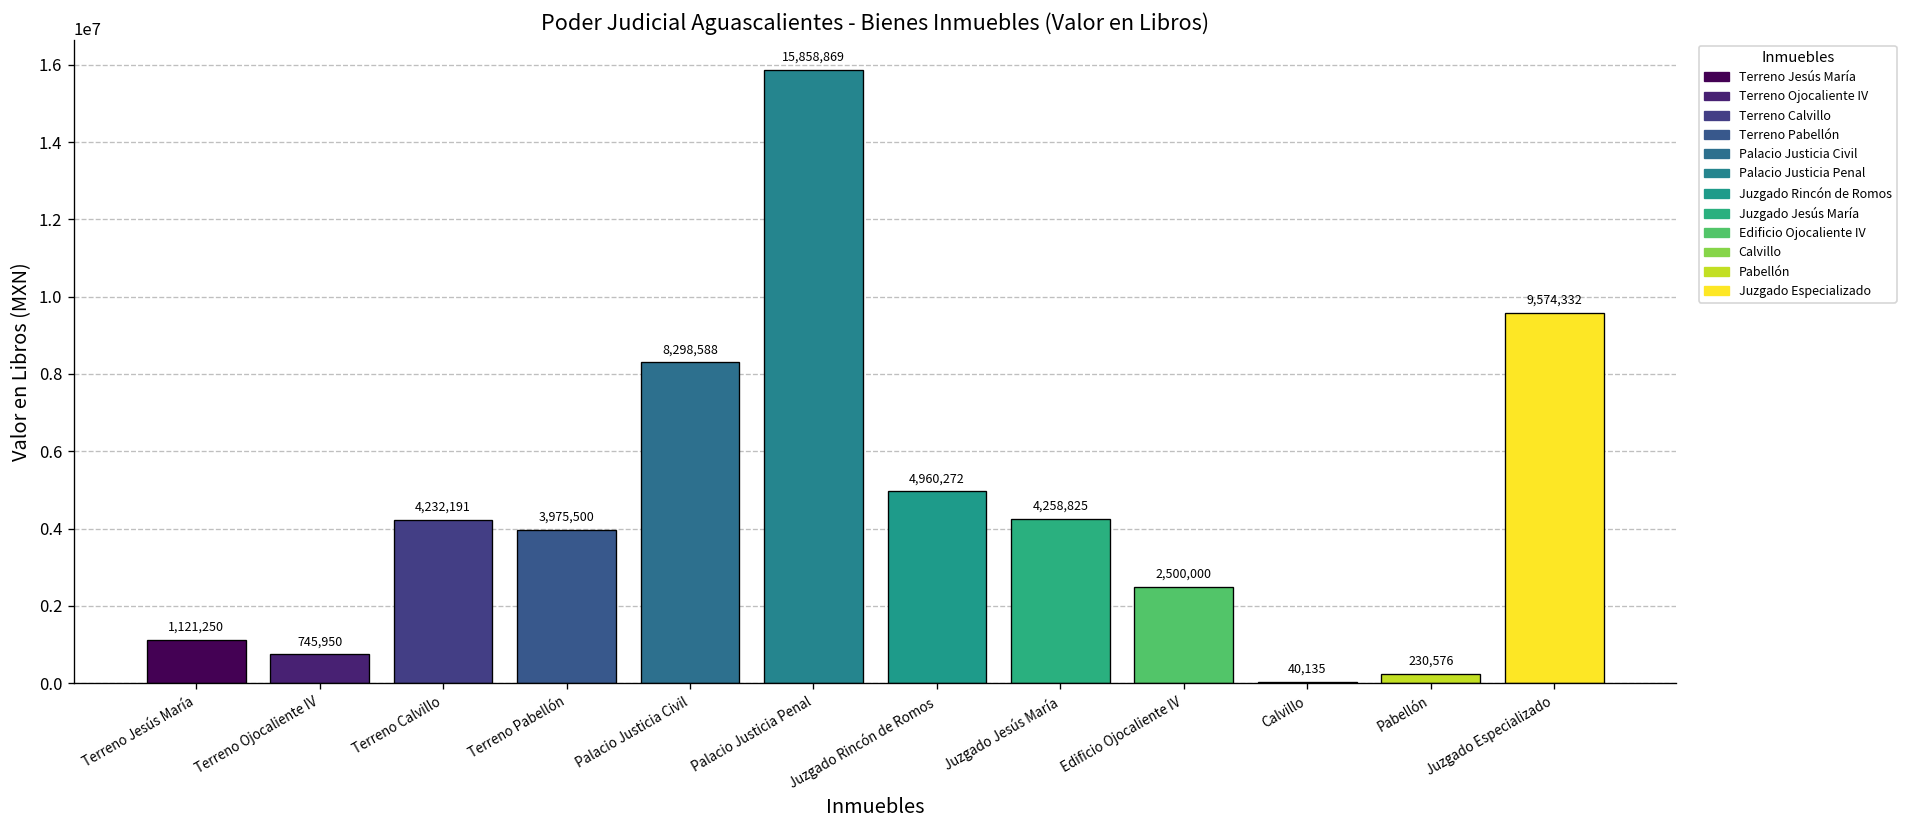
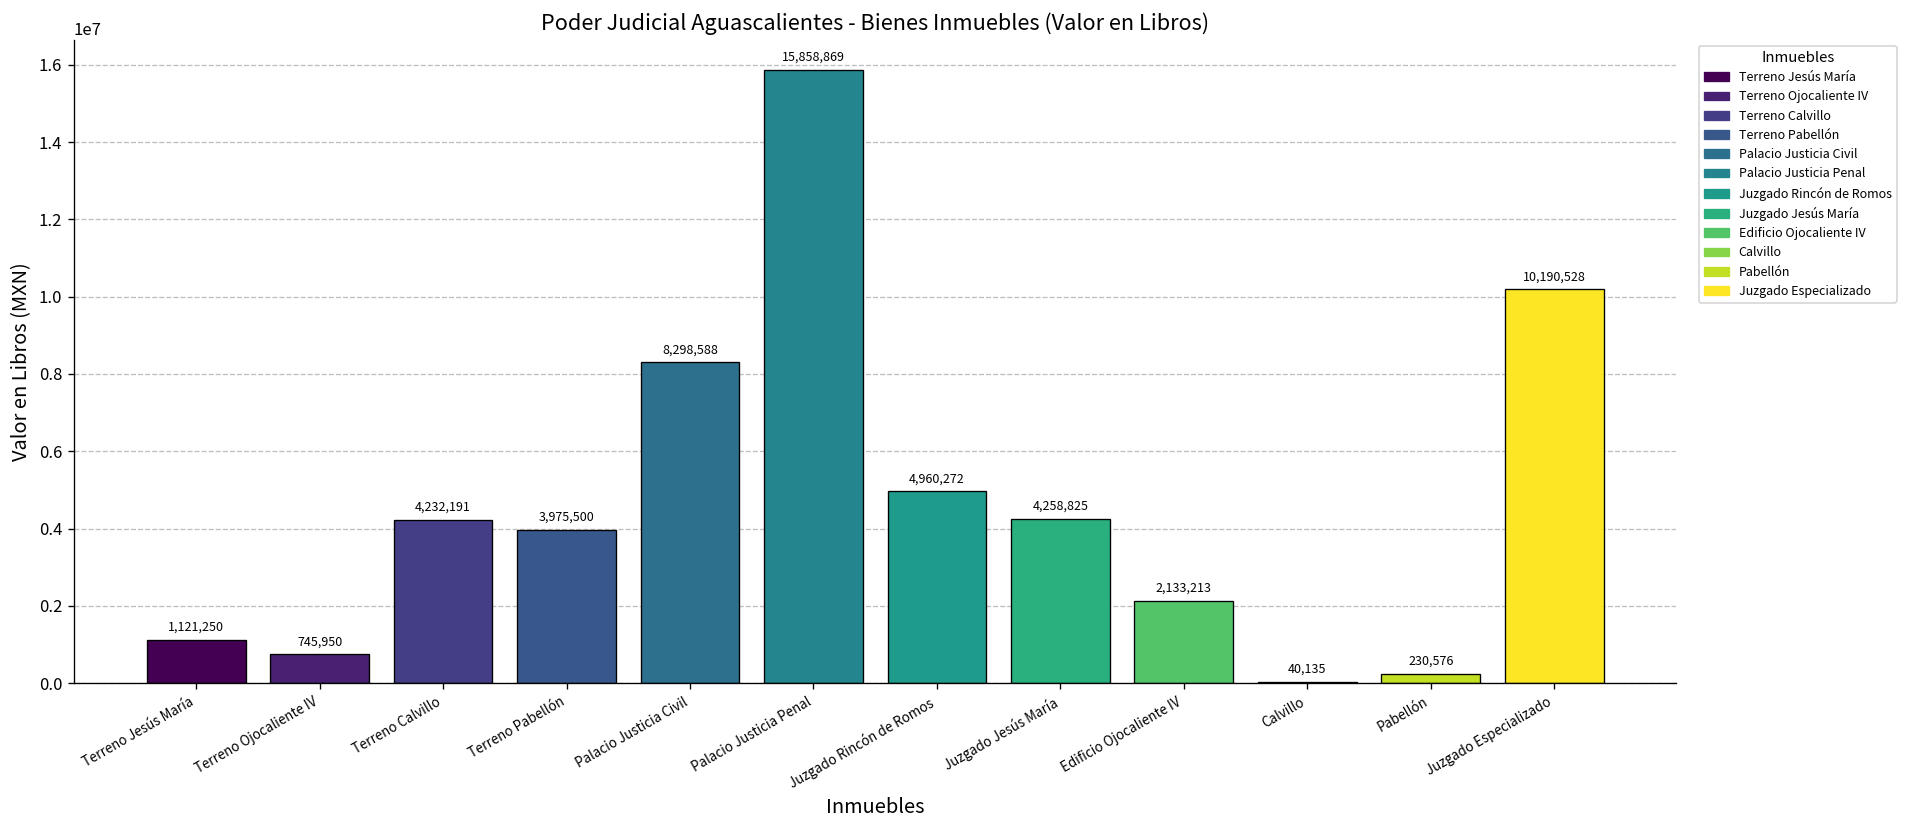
Edificio Ojocaliente IV: 2,500,000 -> 2,133,213
Juzgado Especializado: 9,574,332 -> 10,190,528
